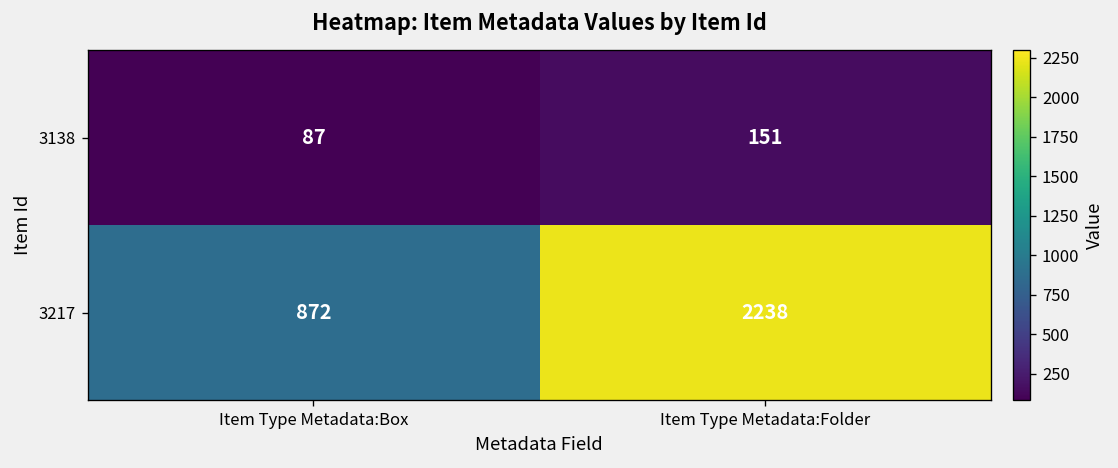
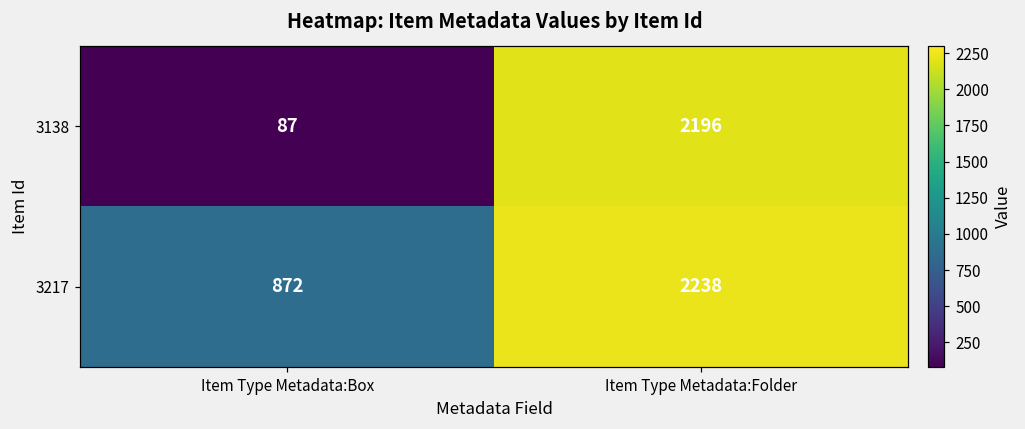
3138, Item Type Metadata:Folder: 151 -> 2196
